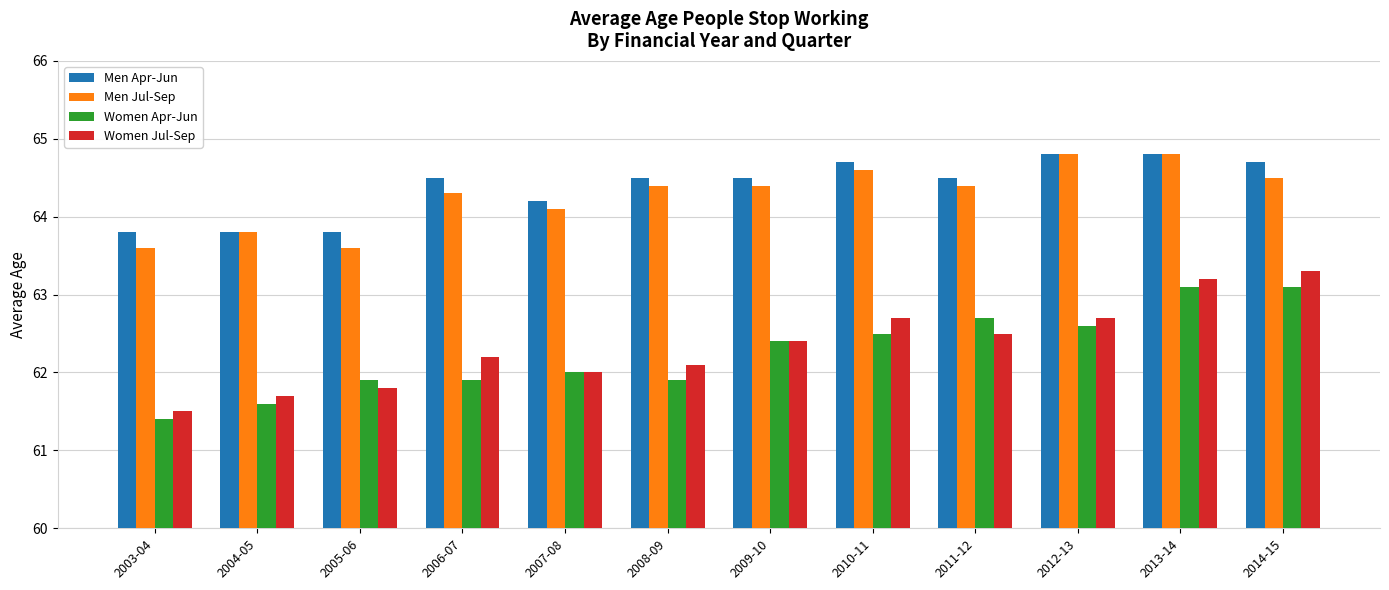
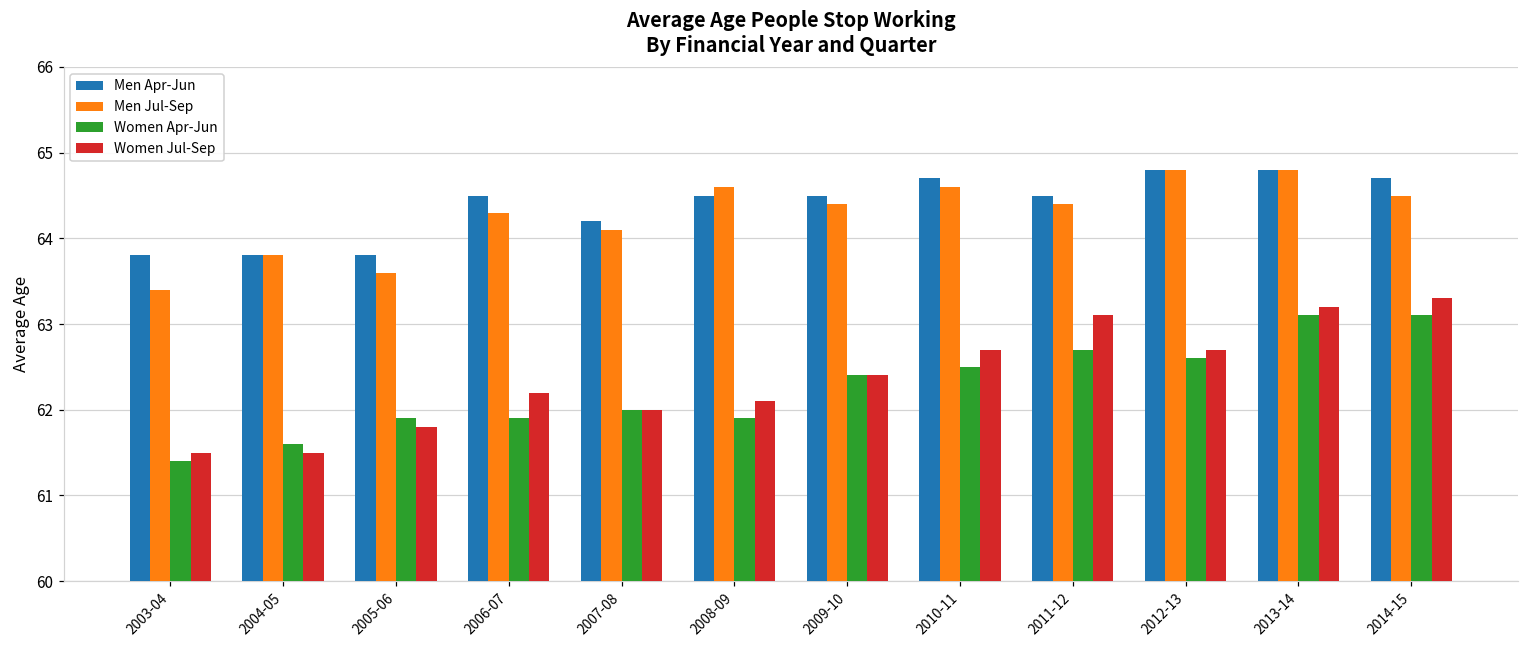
Men Jul-Sep, 2003-04: 63.6 -> 63.4
Women Jul-Sep, 2004-05: 61.7 -> 61.5
Men Jul-Sep, 2008-09: 64.4 -> 64.6
Women Jul-Sep, 2011-12: 62.5 -> 63.1
